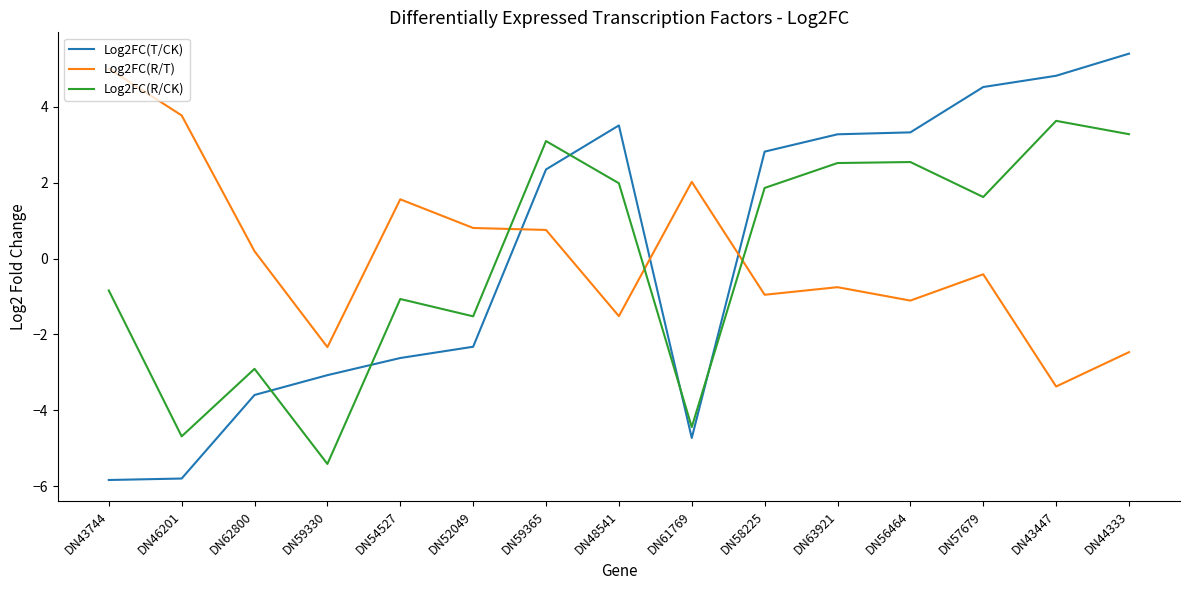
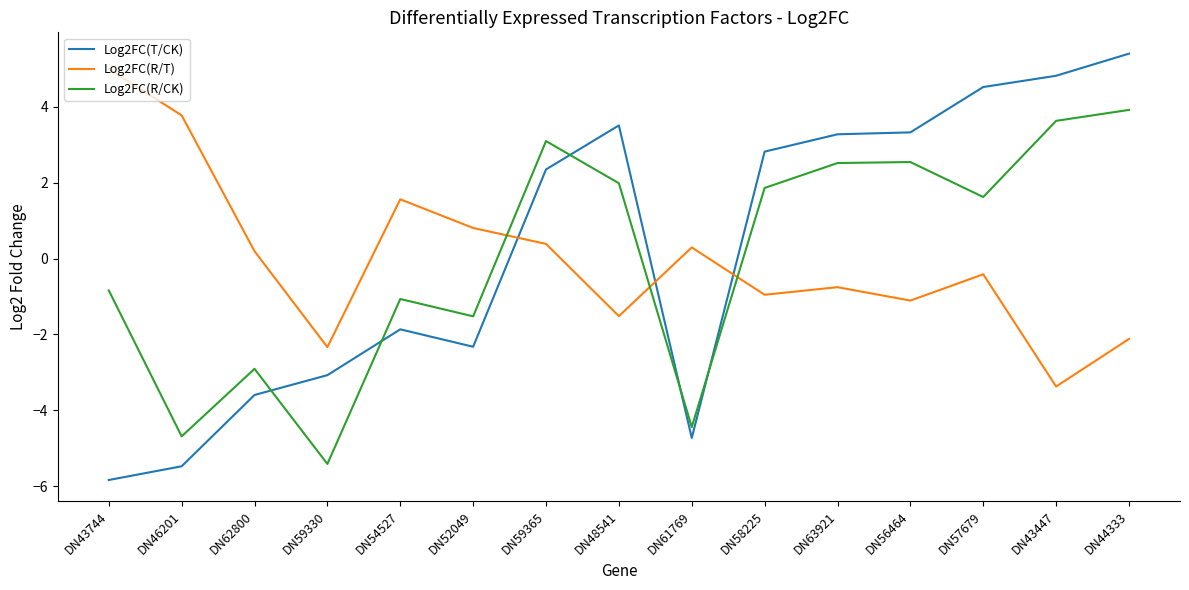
Log2FC(T/CK), DN46201: -5.8 -> -5.5
Log2FC(T/CK), DN54527: -2.6 -> -1.9
Log2FC(R/T), DN59365: 0.8 -> 0.4
Log2FC(R/T), DN61769: 2.0 -> 0.3
Log2FC(R/T), DN44333: -2.5 -> -2.1
Log2FC(R/CK), DN44333: 3.3 -> 3.9
